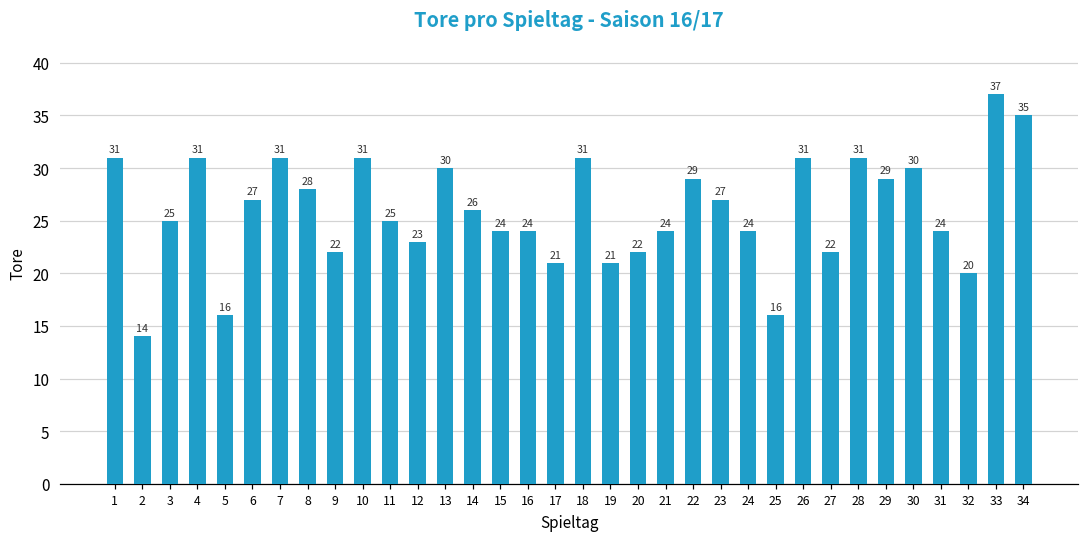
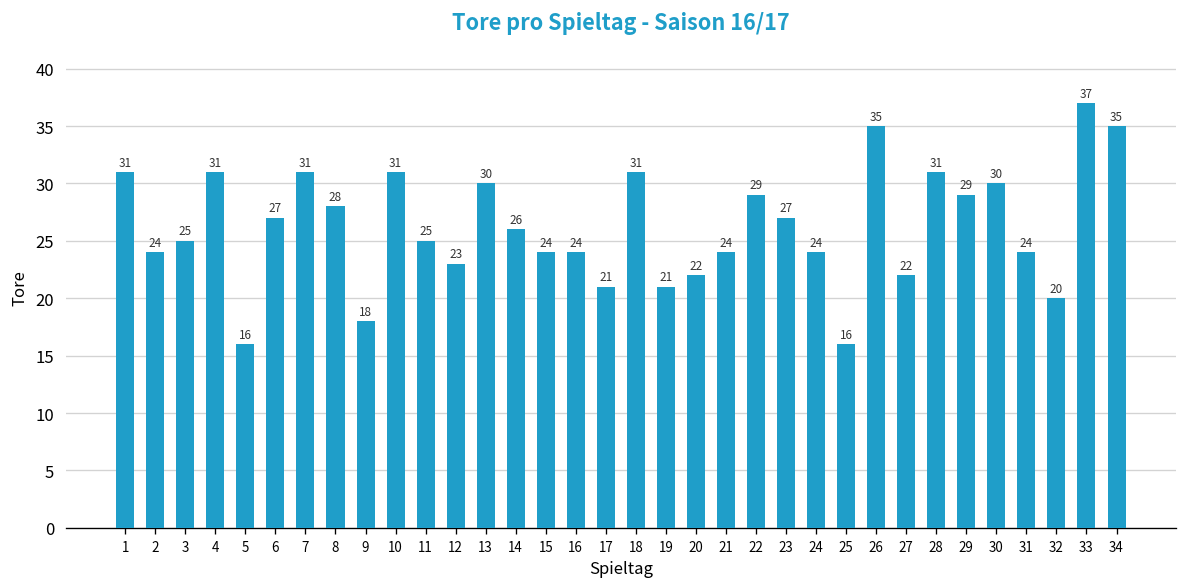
2: 14 -> 24
9: 22 -> 18
26: 31 -> 35
